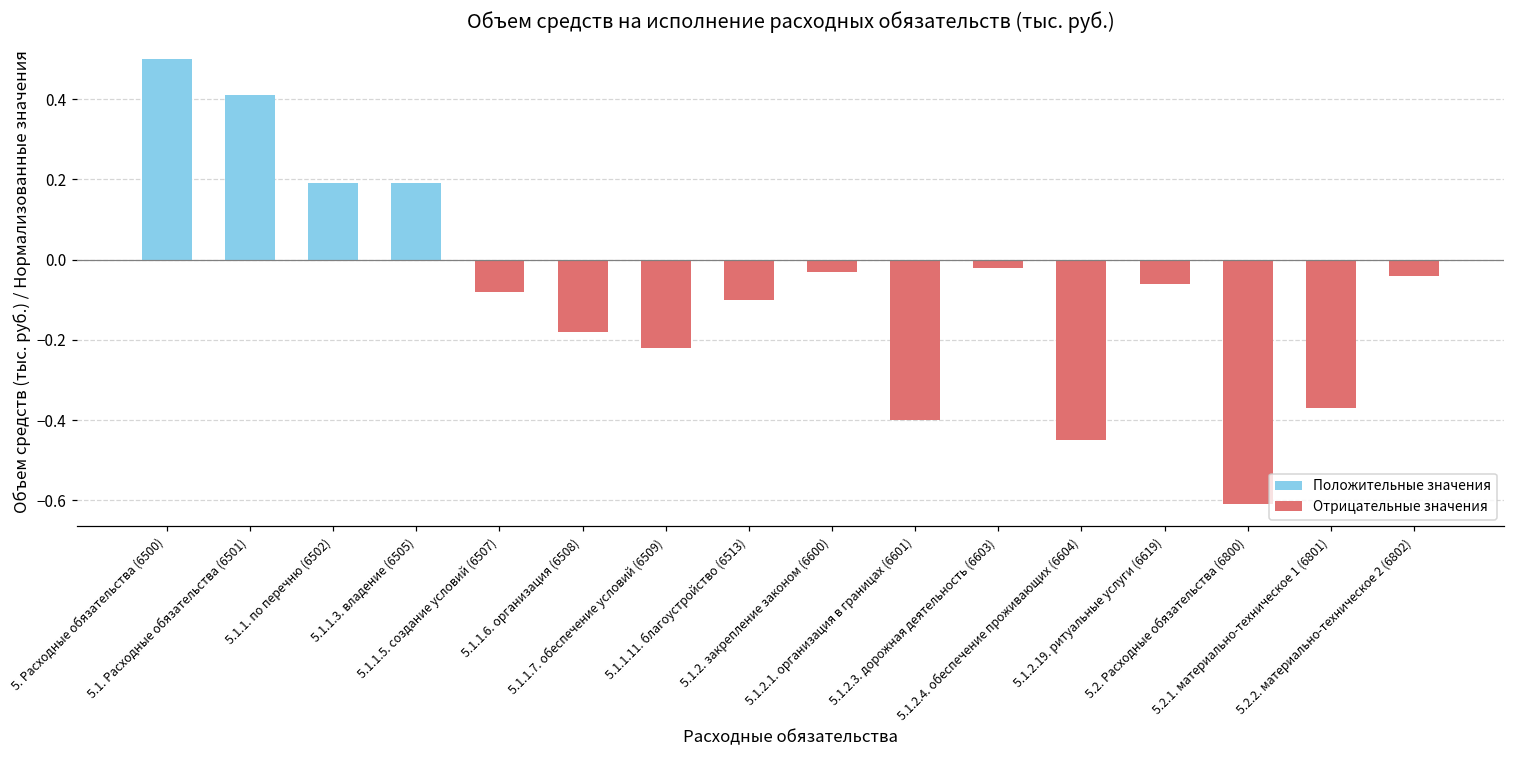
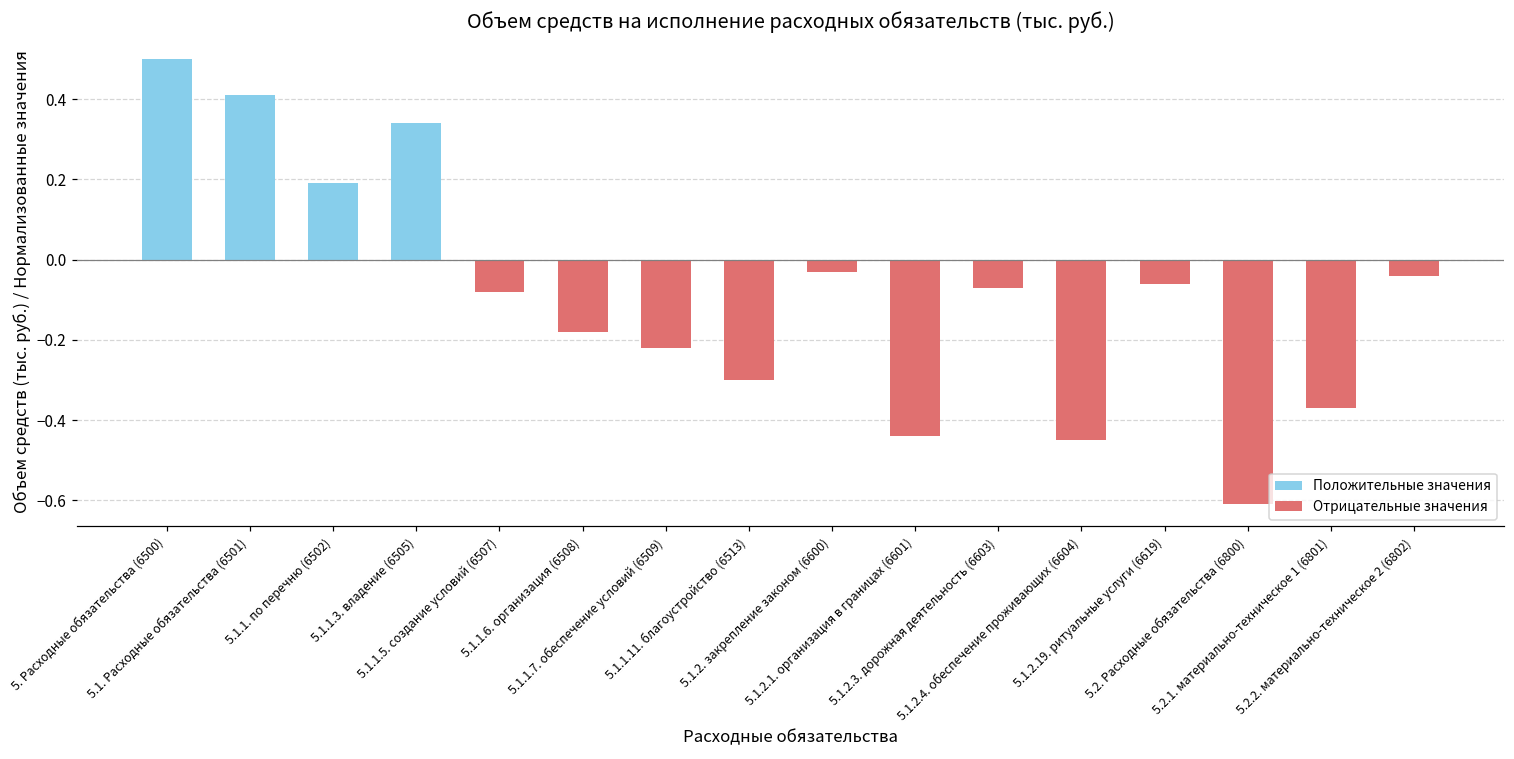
5.1.1.3. владение (6505): 0.19 -> 0.34
5.1.1.11. благоустройство (6513): -0.1 -> -0.3
5.1.2.1. организация в границах (6601): -0.40 -> -0.44
5.1.2.3. дорожная деятельность (6603): -0.02 -> -0.07
